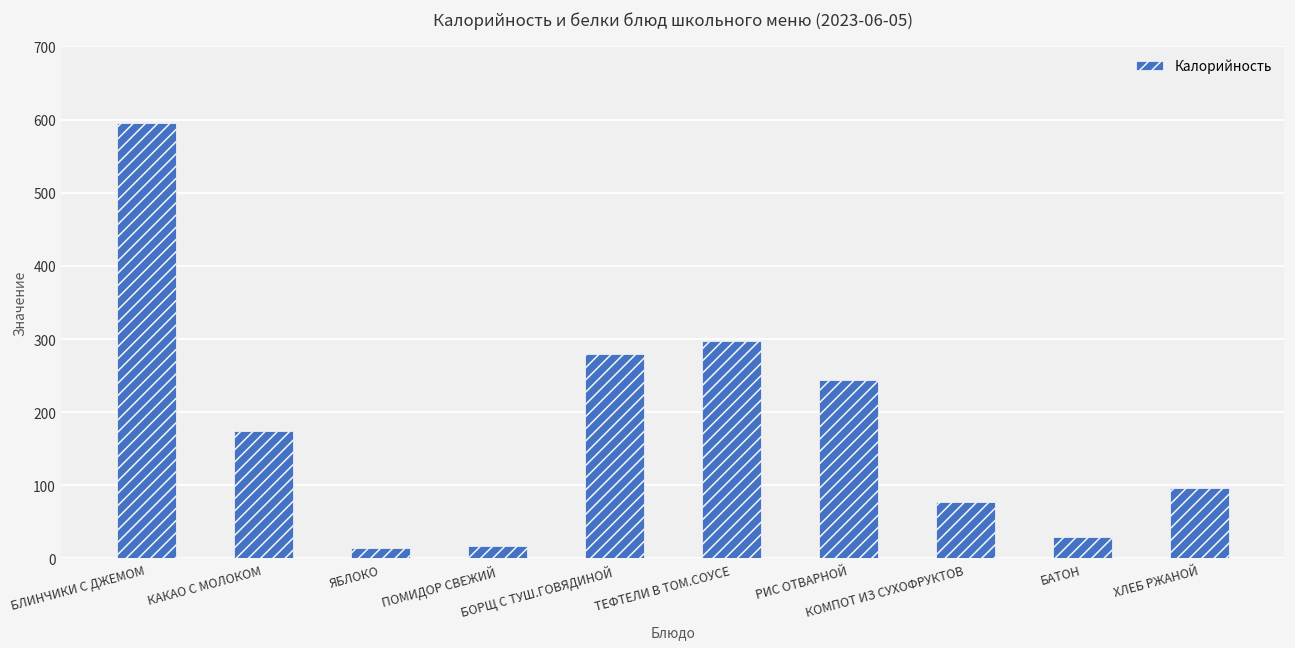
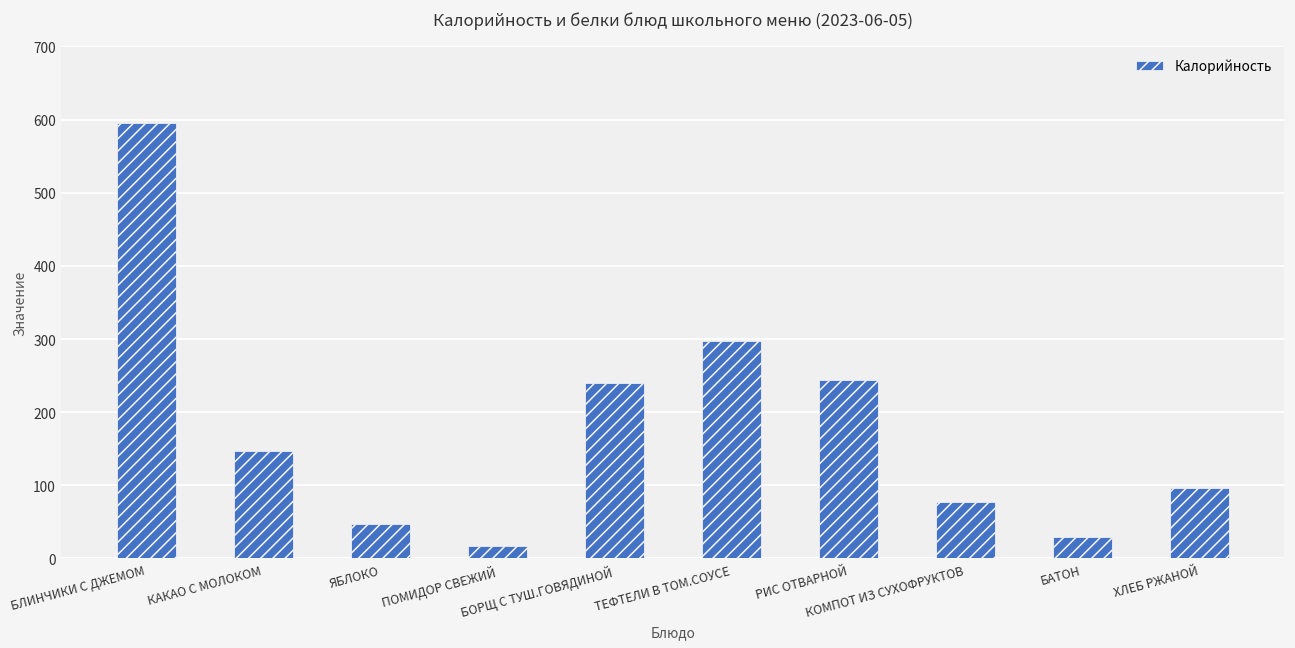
КАКАО С МОЛОКОМ: 170 -> 150
ЯБЛОКО: 20 -> 50
БОРЩ С ТУШ.ГОВЯДИНОЙ: 280 -> 240
